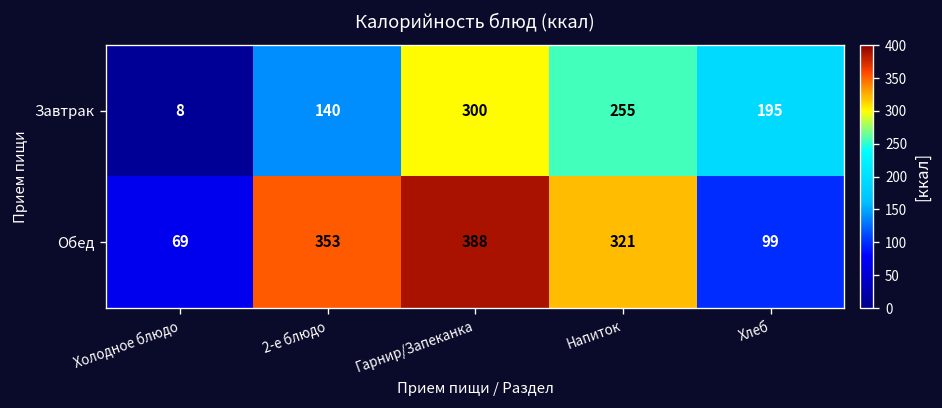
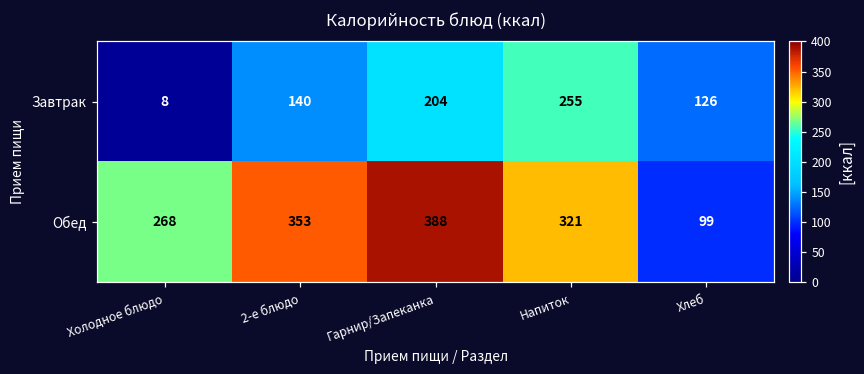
Завтрак, Гарнир/Запеканка: 300 -> 204
Завтрак, Хлеб: 195 -> 126
Обед, Холодное блюдо: 69 -> 268
